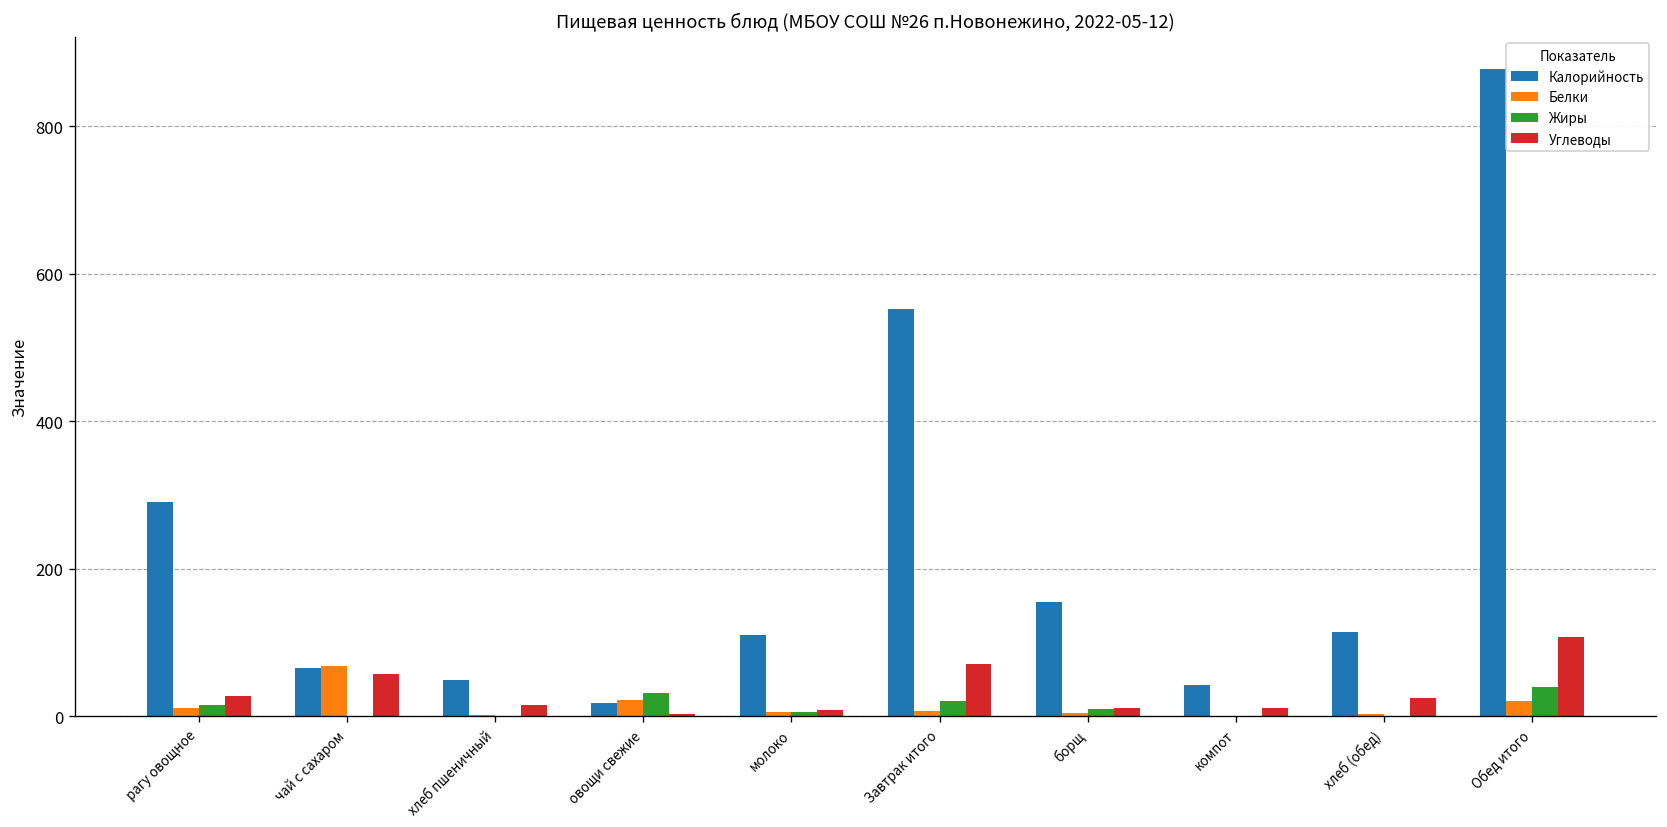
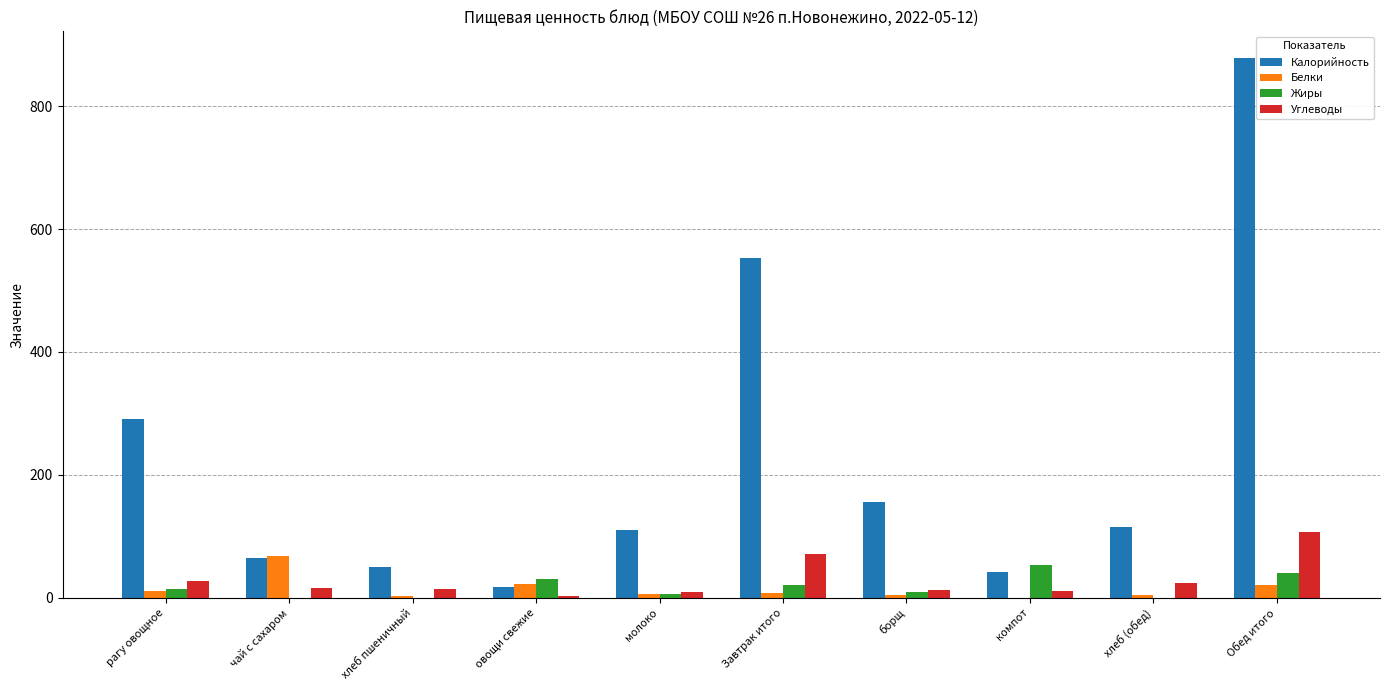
Углеводы, чай с сахаром: 60 -> 20
Жиры, компот: 0 -> 50
